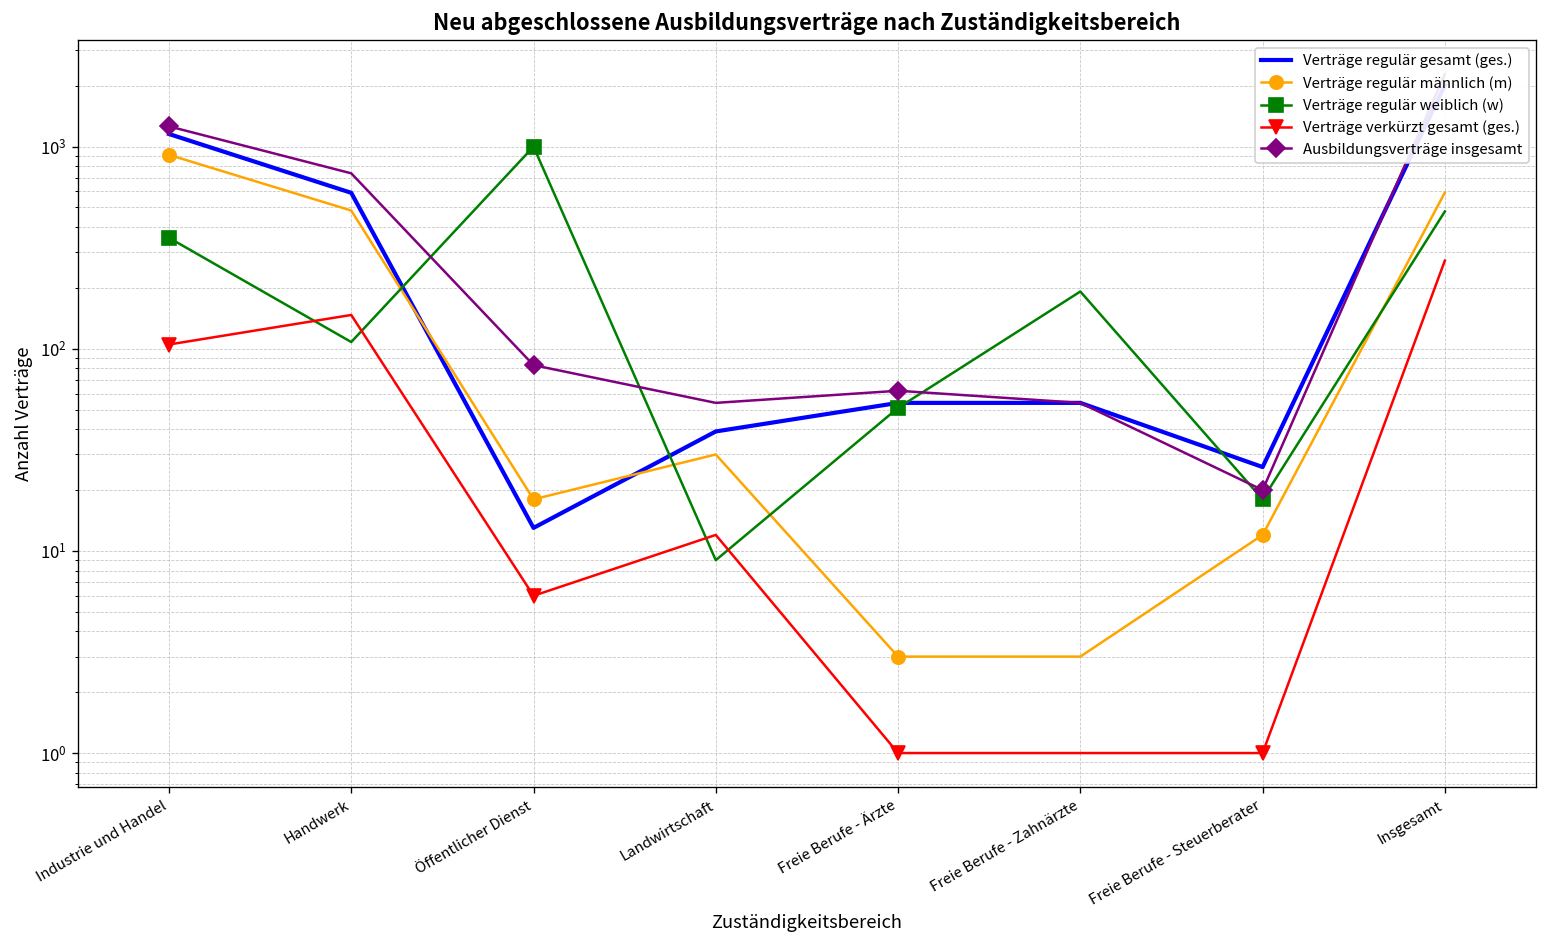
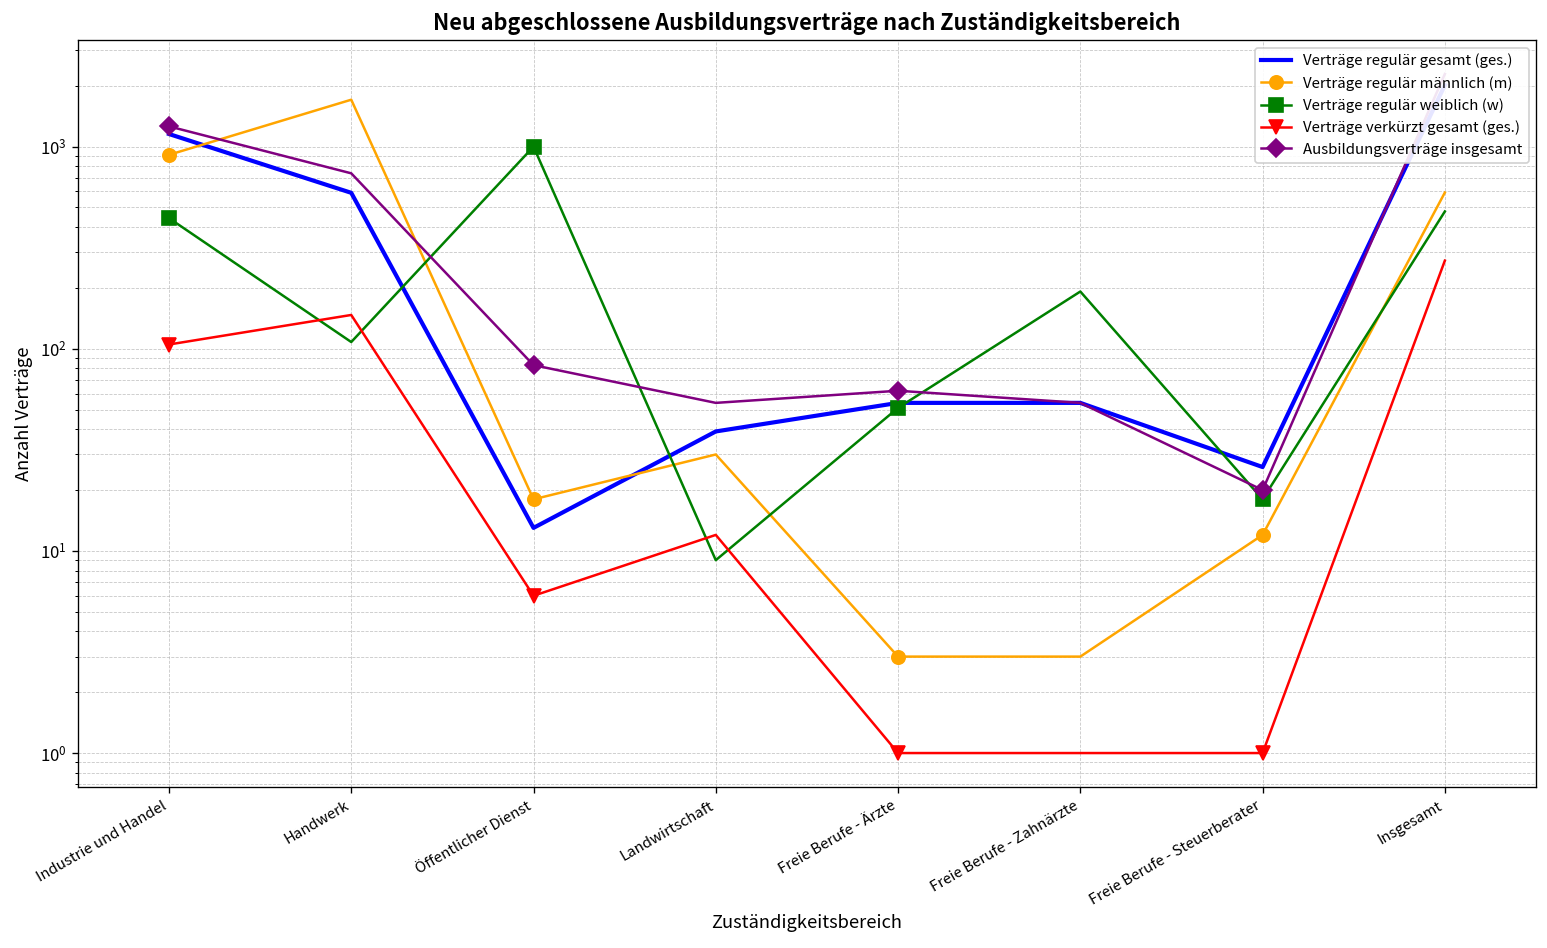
Verträge regulär weiblich (w), Industrie und Handel: 350 -> 440
Verträge regulär männlich (m), Handwerk: 480 -> 1700
